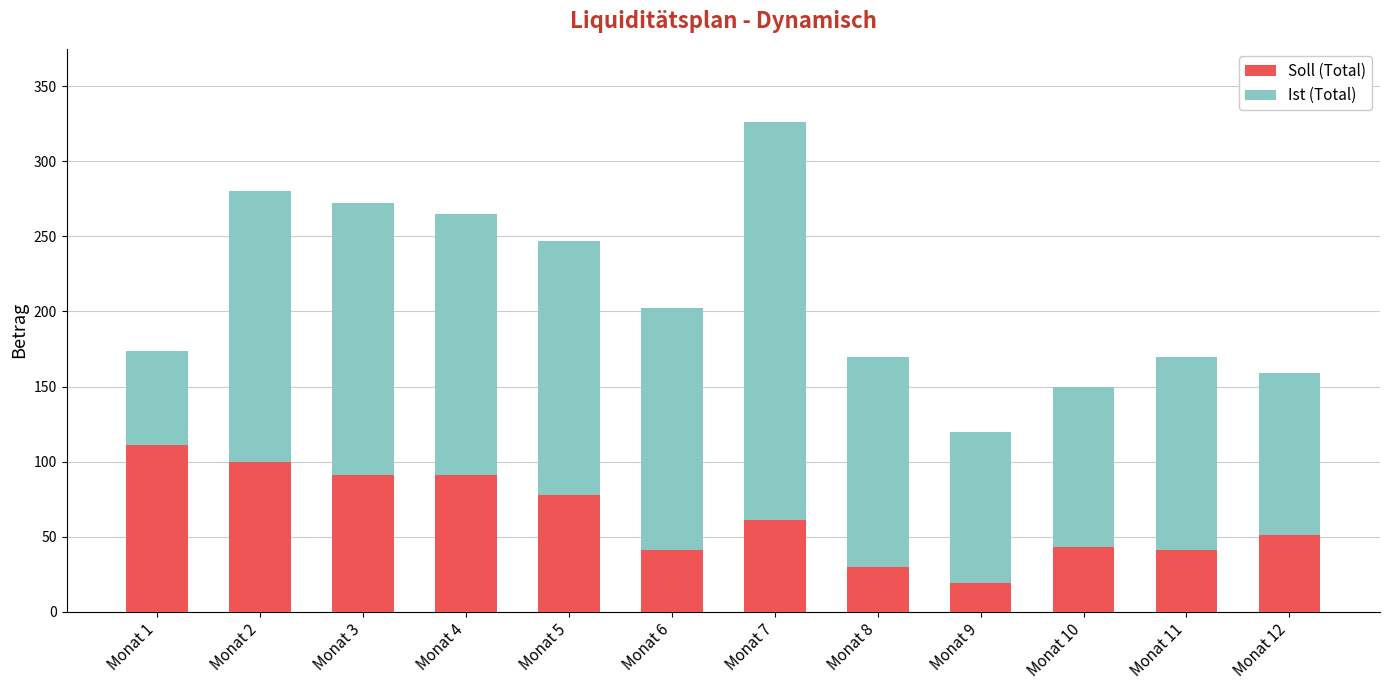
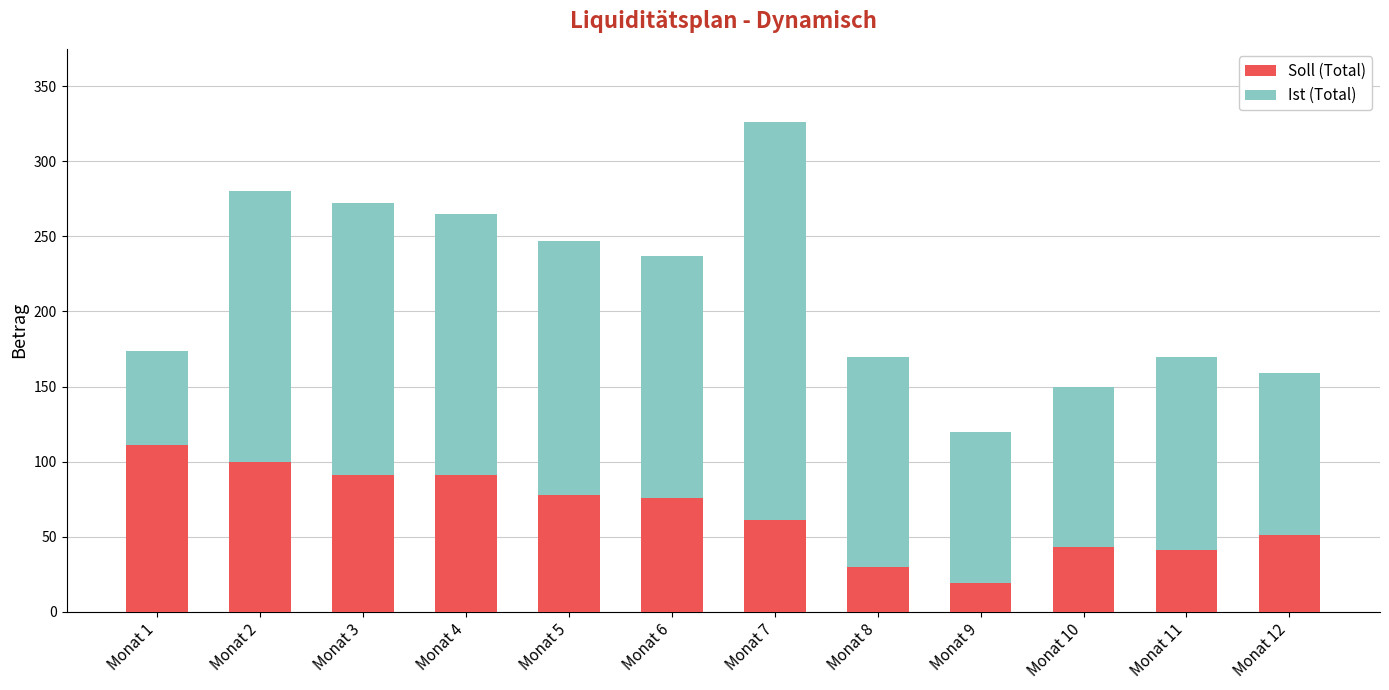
Soll (Total), Monat 6: 41 -> 76
